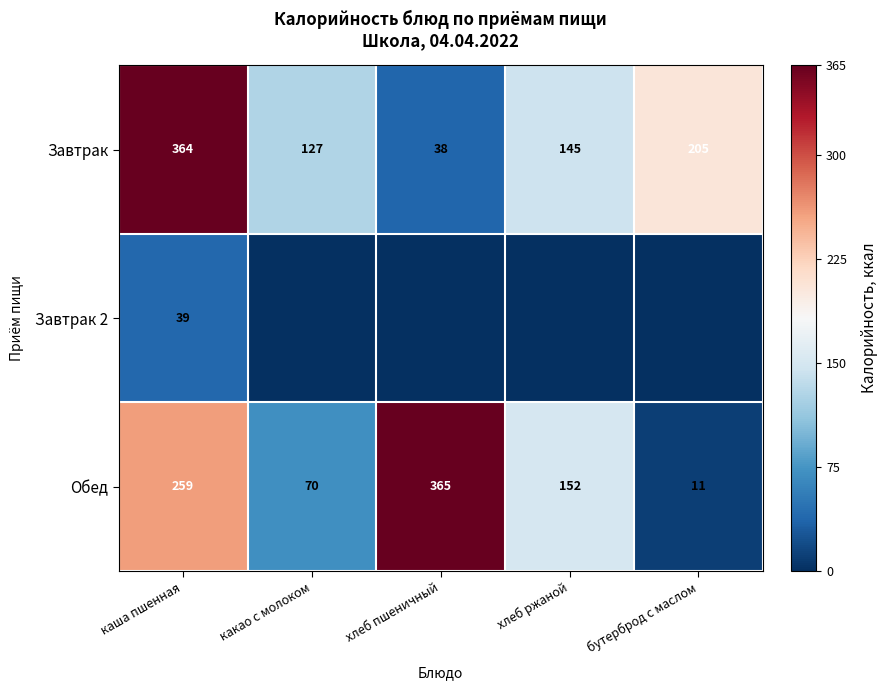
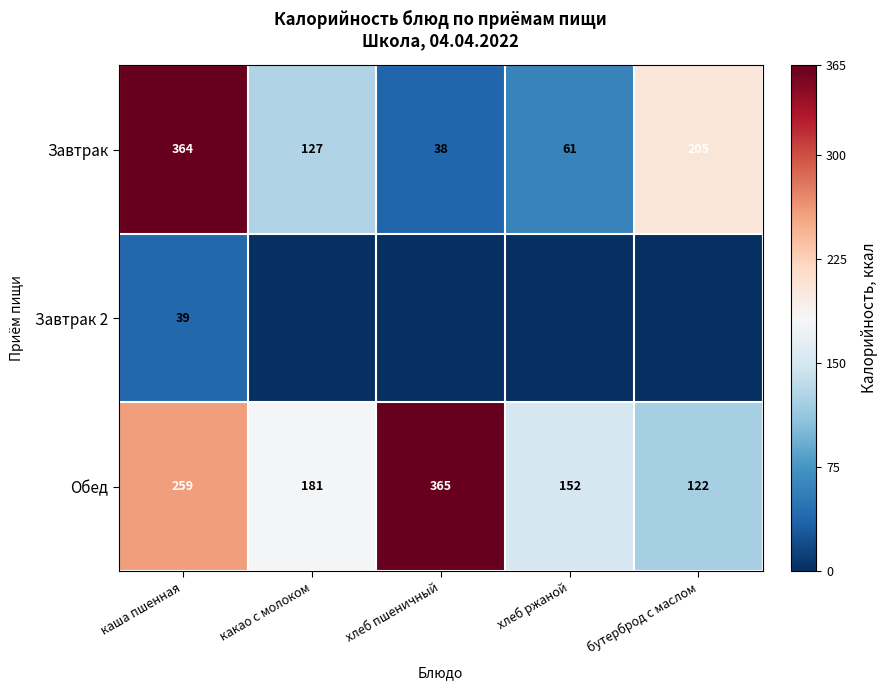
Завтрак, хлеб ржаной: 145 -> 61
Обед, какао с молоком: 70 -> 181
Обед, бутерброд с маслом: 11 -> 122
